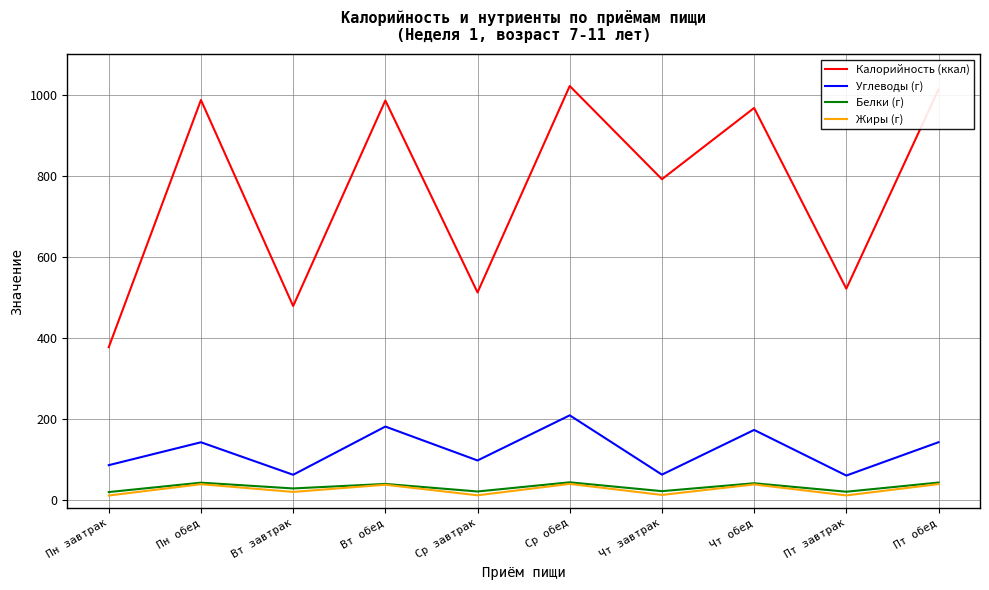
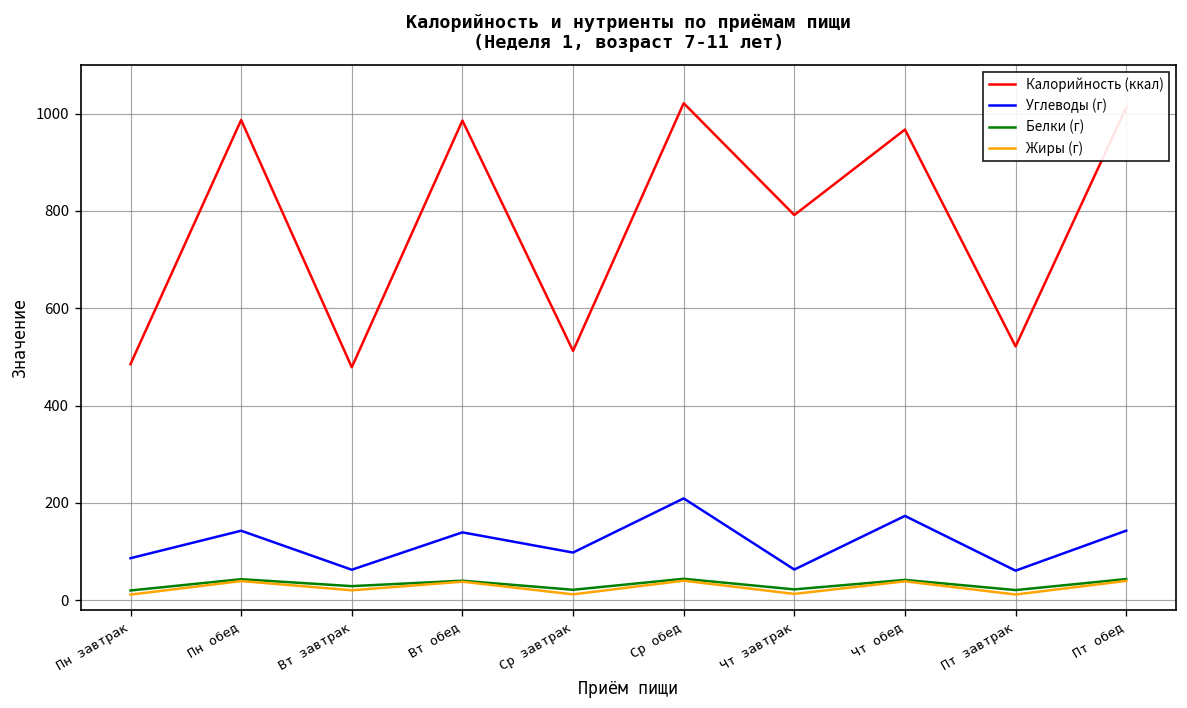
Калорийность (ккал), Пн завтрак: 380 -> 490
Углеводы (г), Вт обед: 180 -> 140
